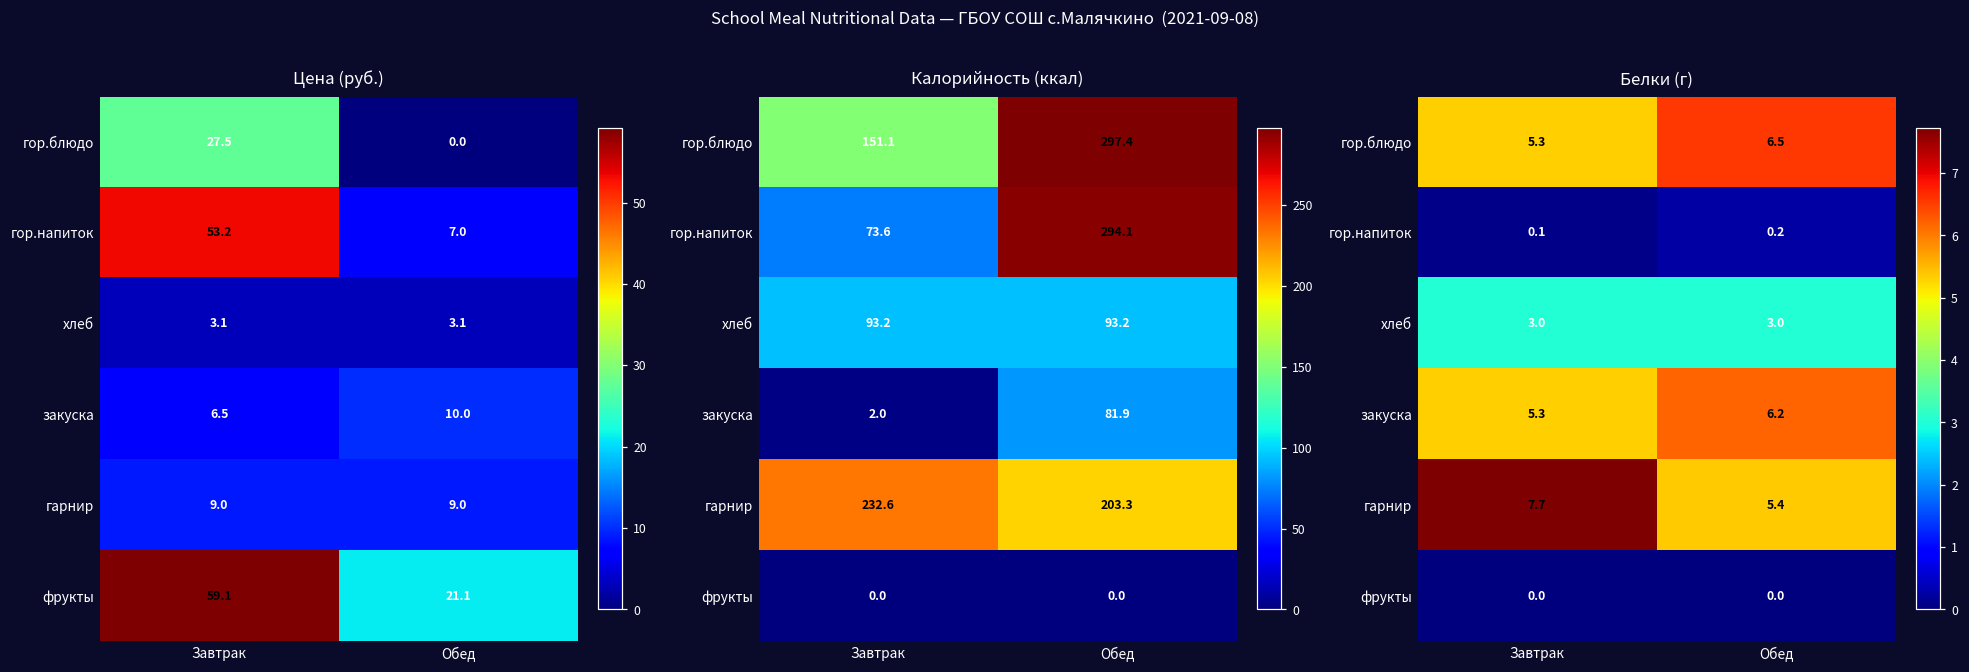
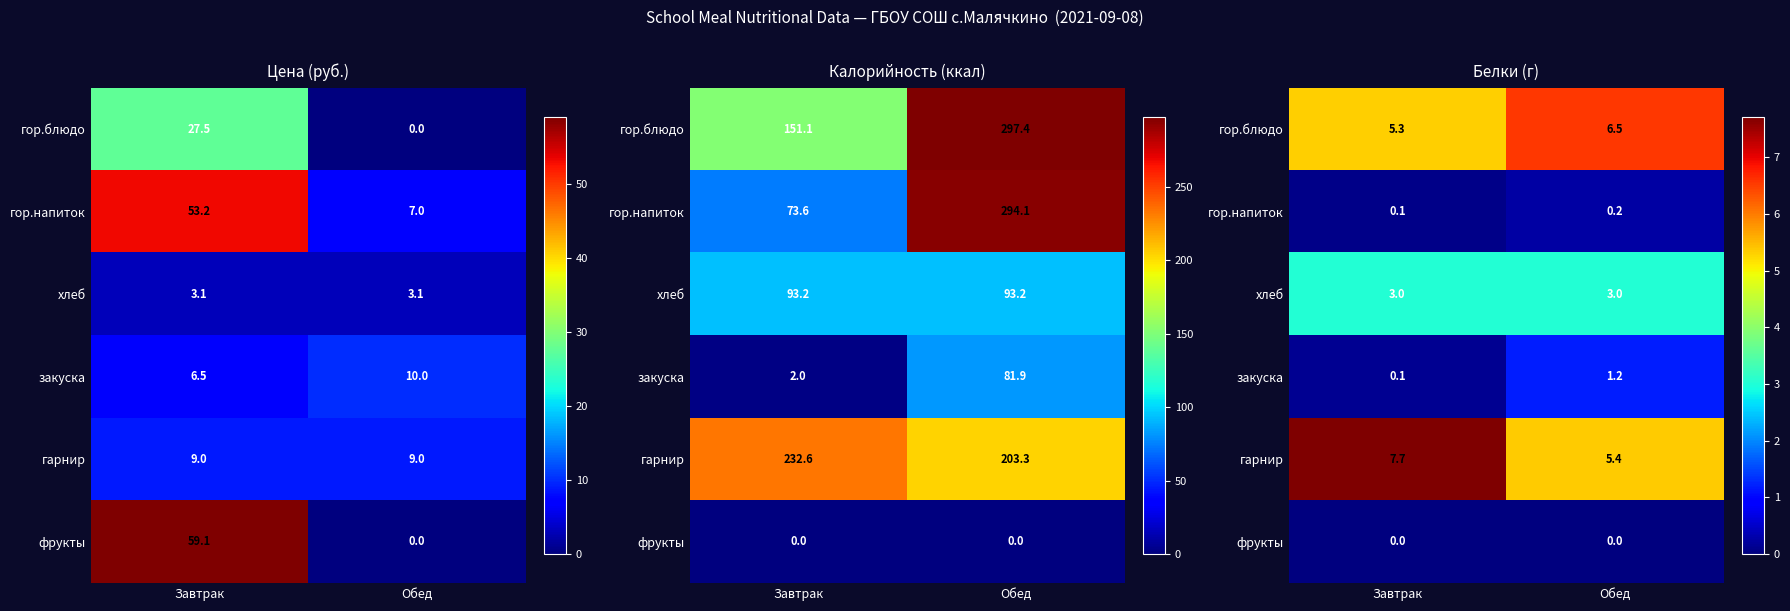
Цена (руб.), фрукты, Обед: 21.1 -> 0.0
Белки (г), закуска, Завтрак: 5.3 -> 0.1
Белки (г), закуска, Обед: 6.2 -> 1.2
